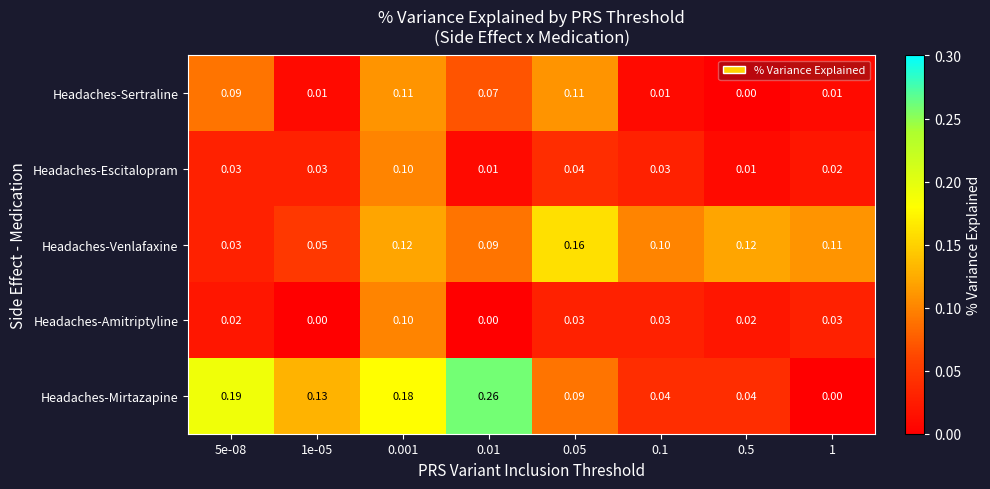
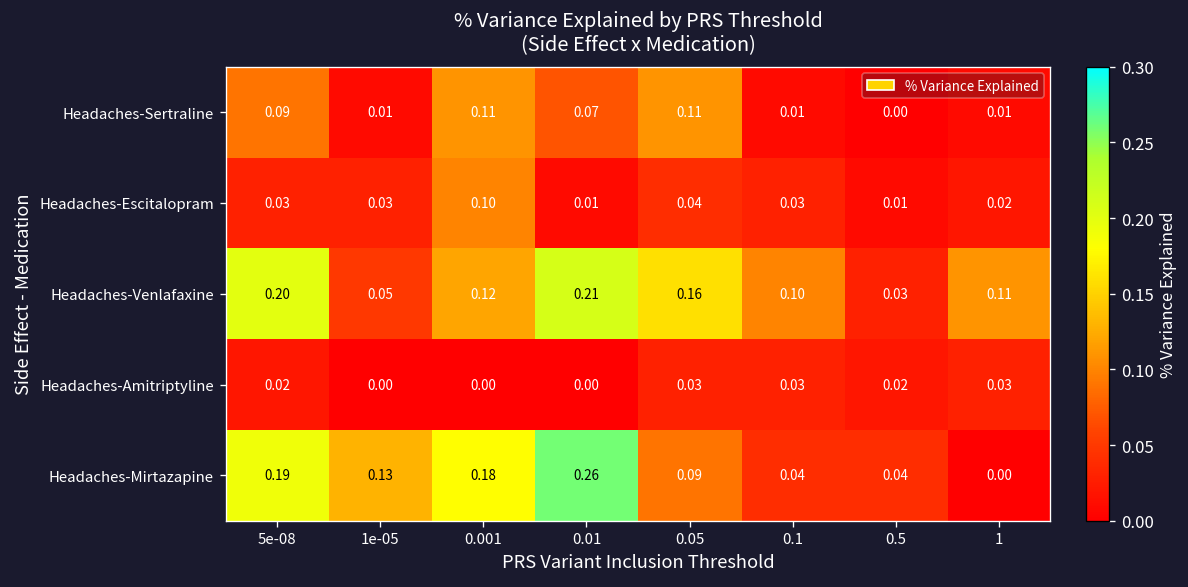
Headaches-Venlafaxine, 5e-08: 0.03 -> 0.20
Headaches-Venlafaxine, 0.01: 0.09 -> 0.21
Headaches-Venlafaxine, 0.5: 0.12 -> 0.03
Headaches-Amitriptyline, 0.001: 0.10 -> 0.00
